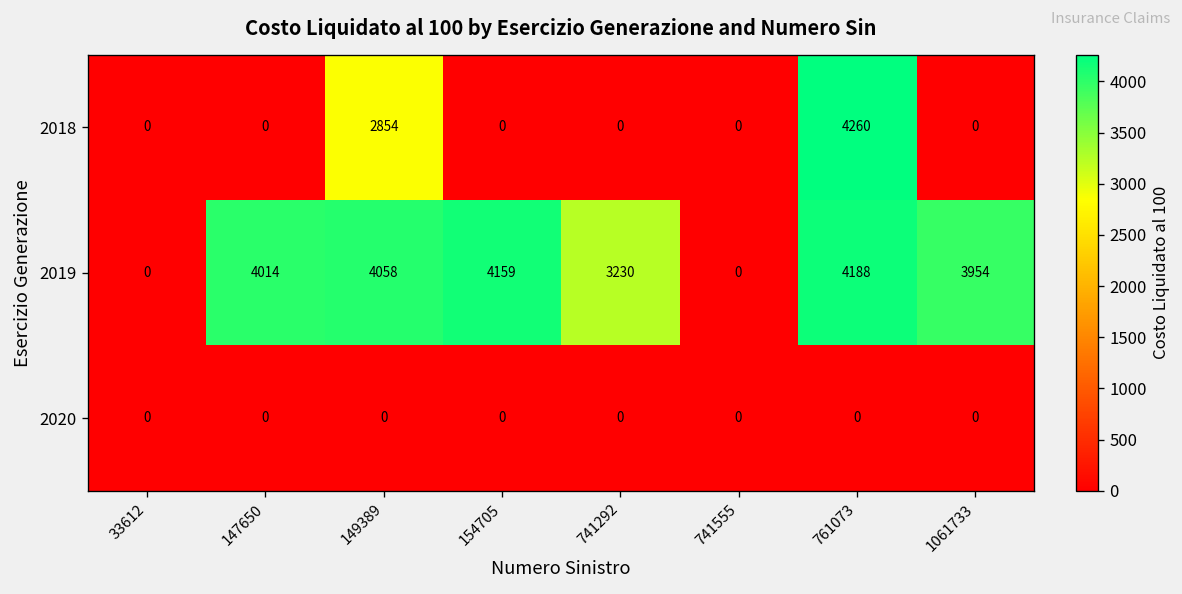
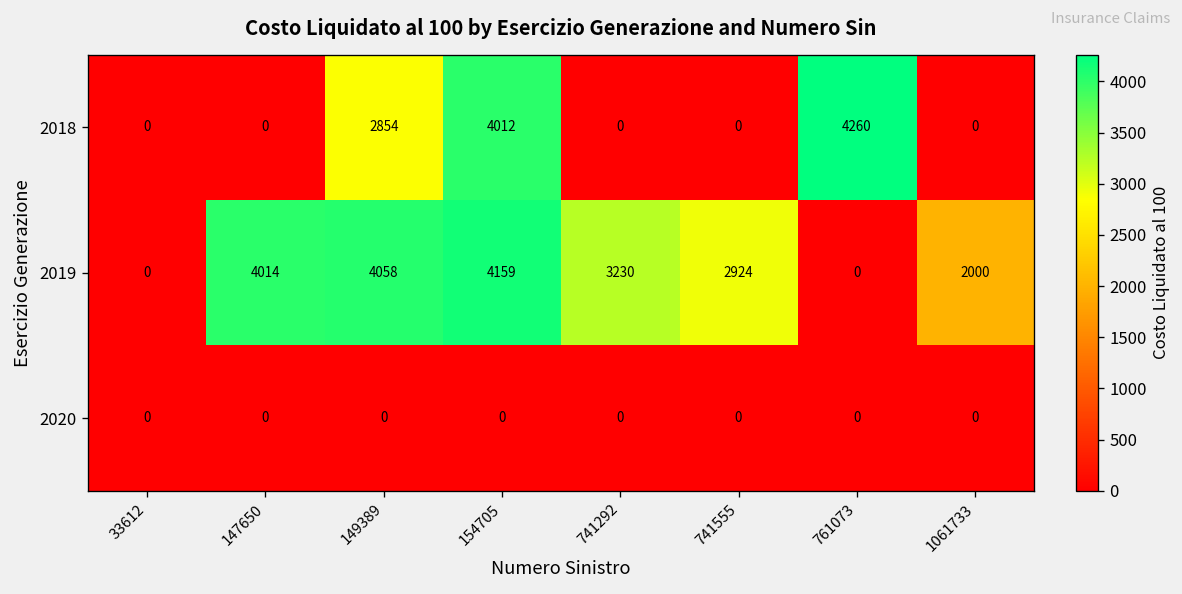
2018, 154705: 0 -> 4012
2019, 741555: 0 -> 2924
2019, 761073: 4188 -> 0
2019, 1061733: 3954 -> 2000
